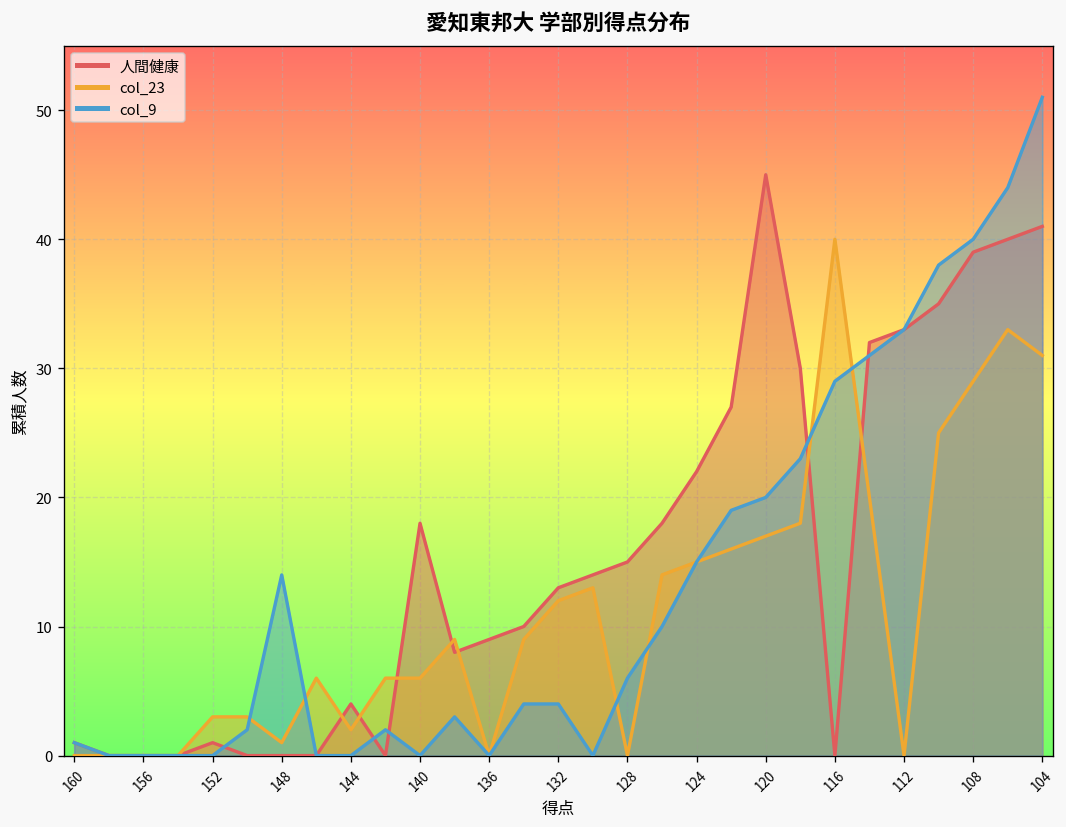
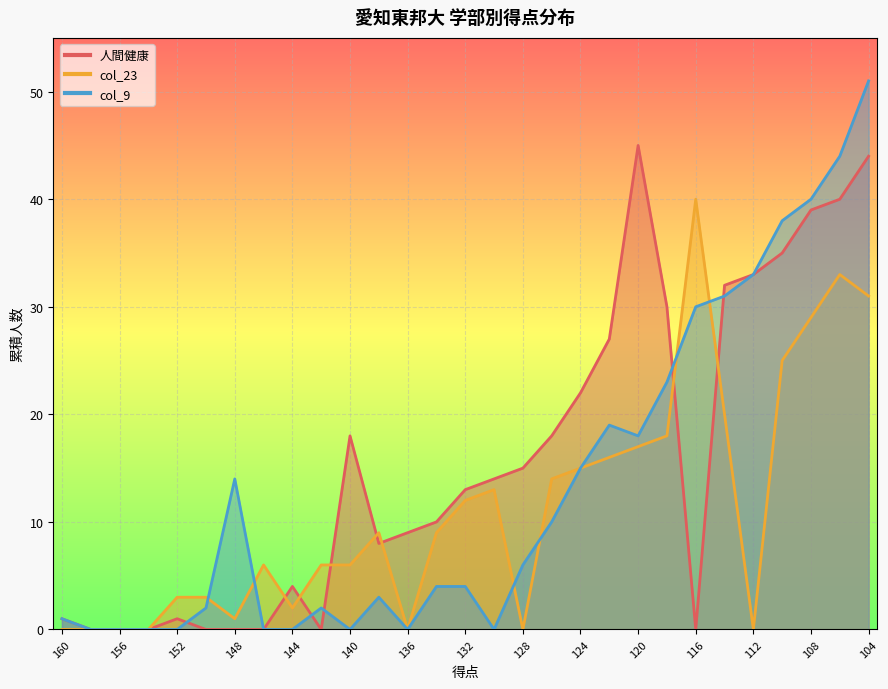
col_9, 120: 20 -> 18
col_9, 116: 29 -> 30
人間健康, 104: 41 -> 44
